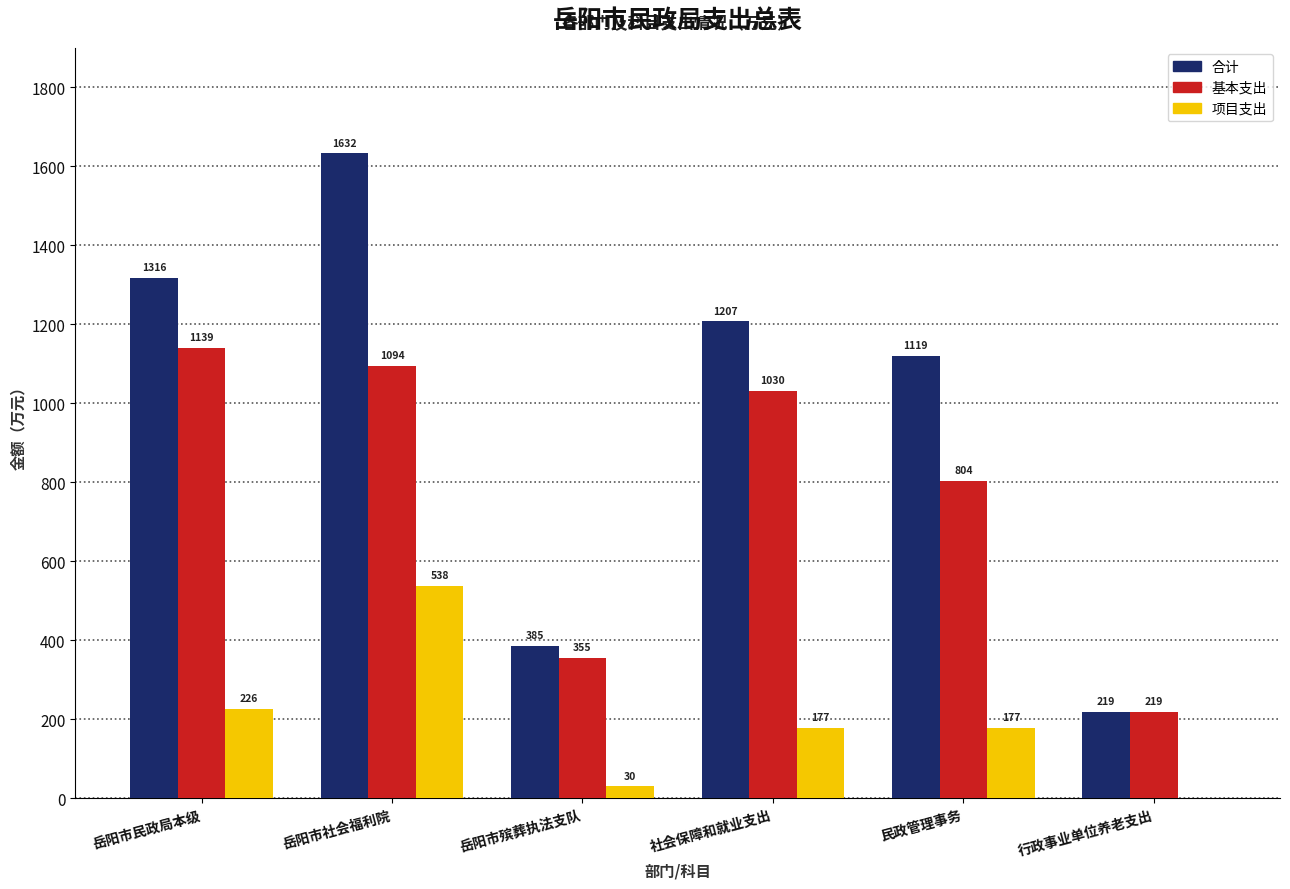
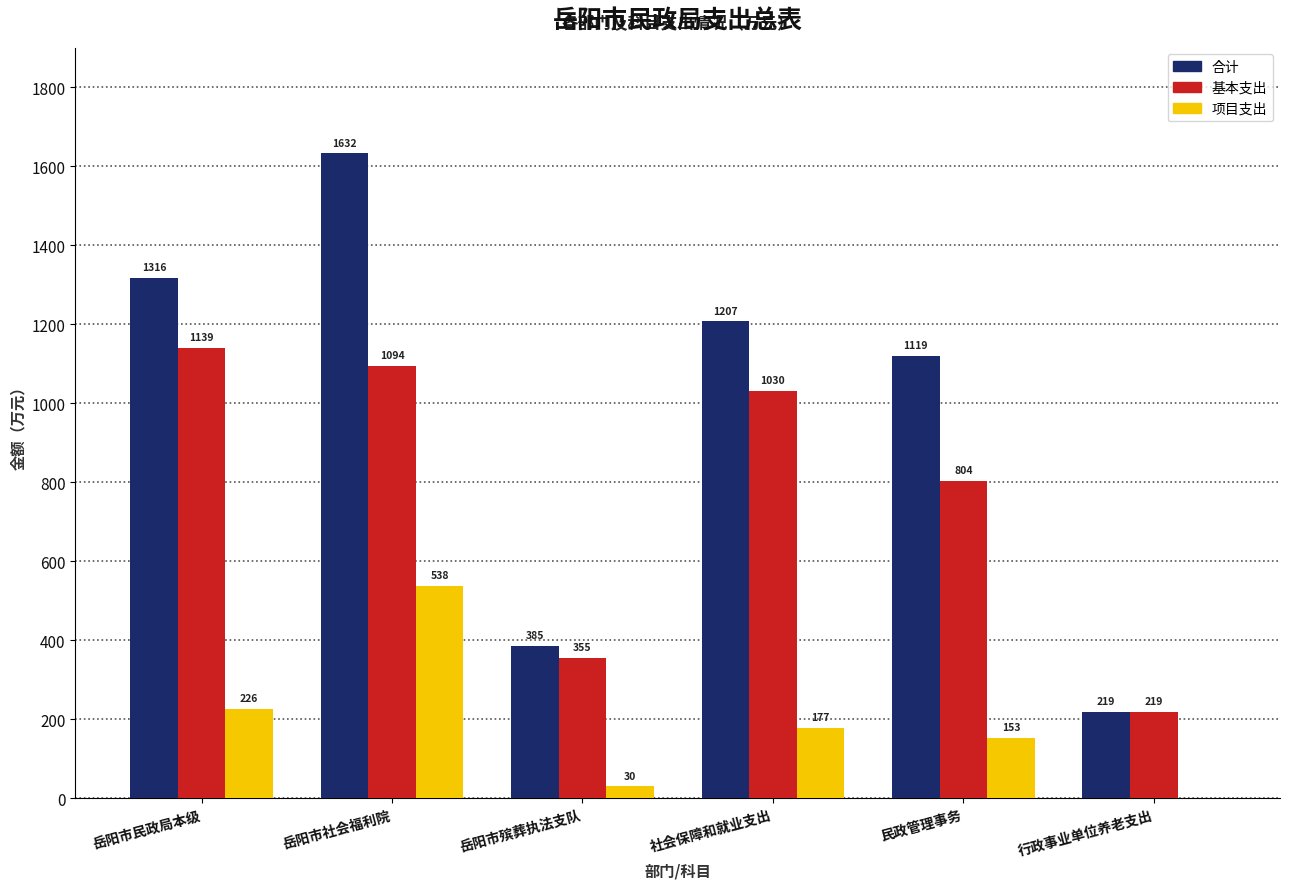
项目支出, 民政管理事务: 177 -> 153
